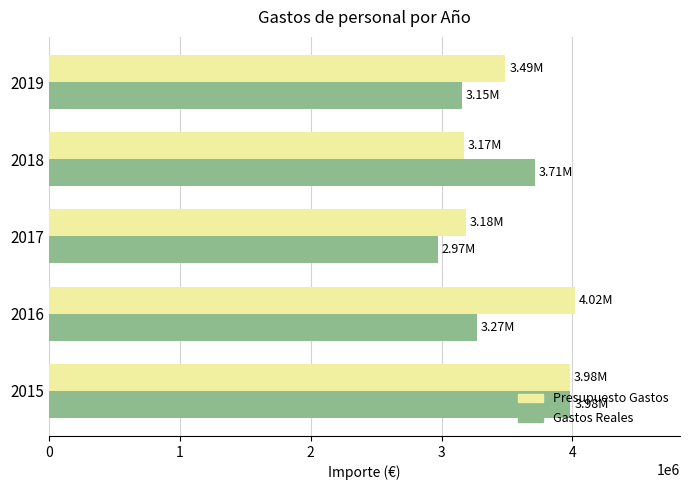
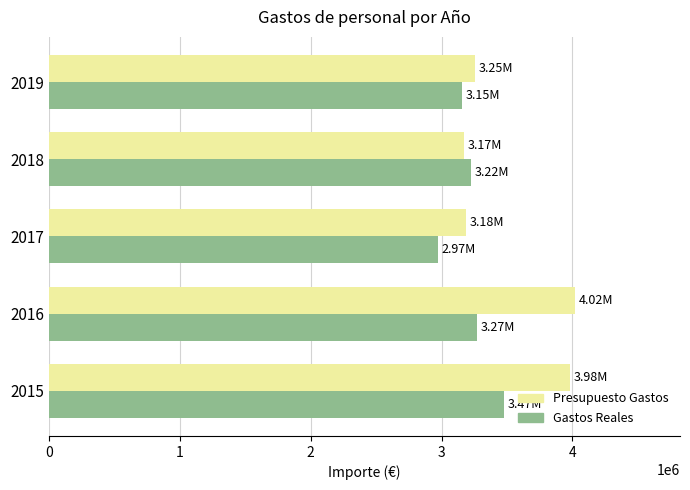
Presupuesto Gastos, 2019: 3.49M -> 3.25M
Gastos Reales, 2018: 3.71M -> 3.22M
Gastos Reales, 2015: 3.98M -> 3.47M
